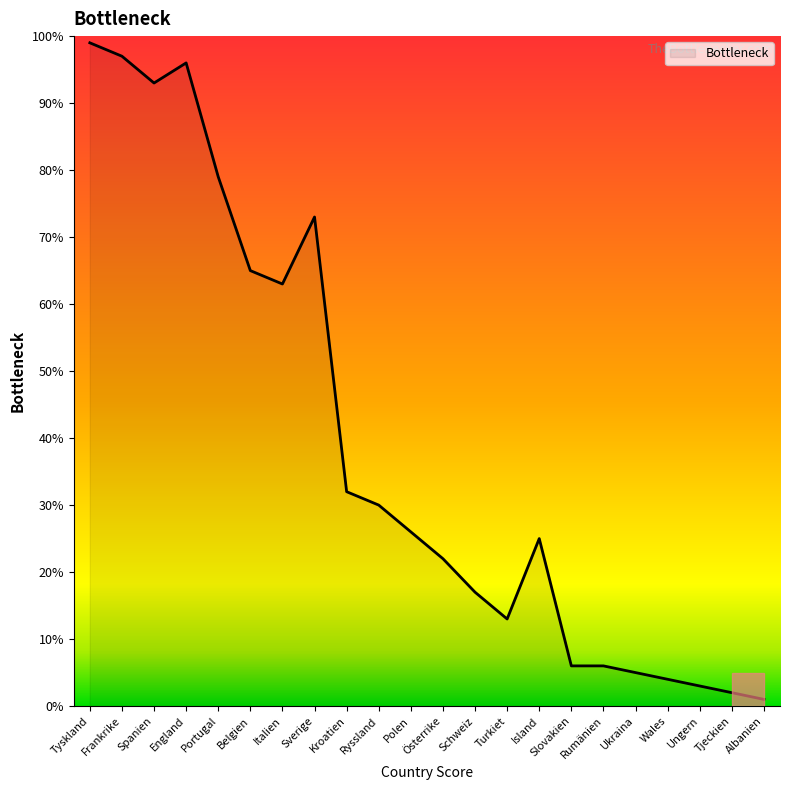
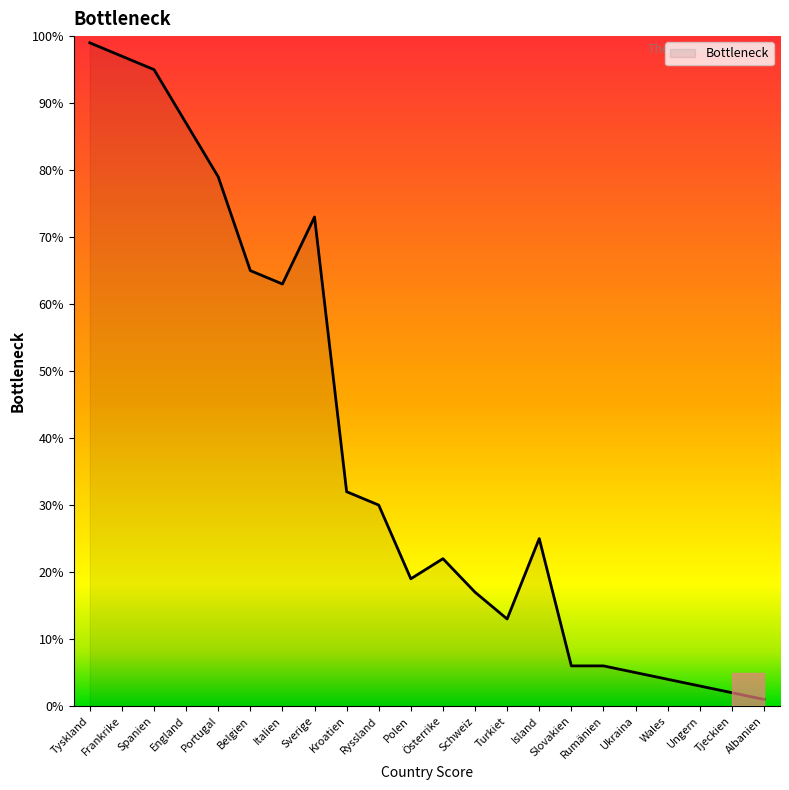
Spanien: 93% -> 95%
England: 96% -> 87%
Polen: 26% -> 19%
